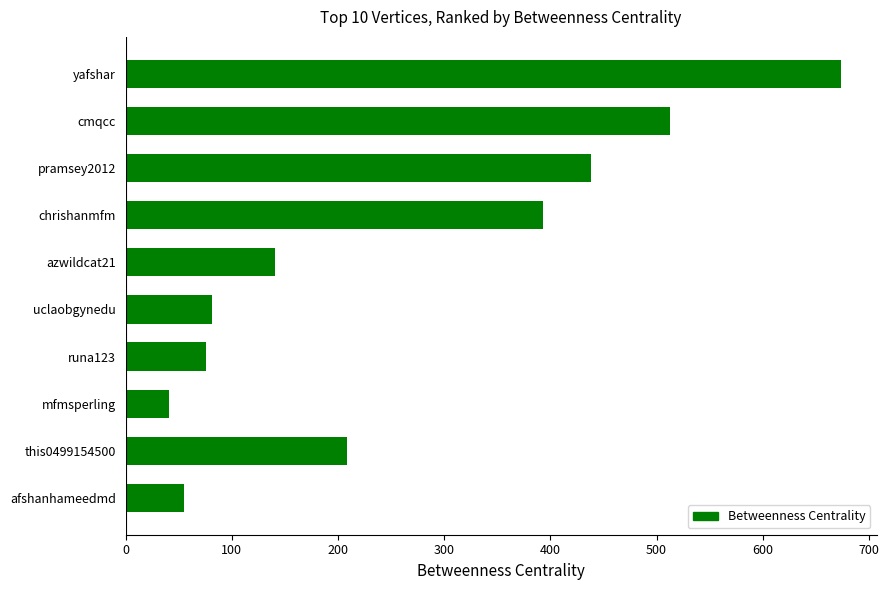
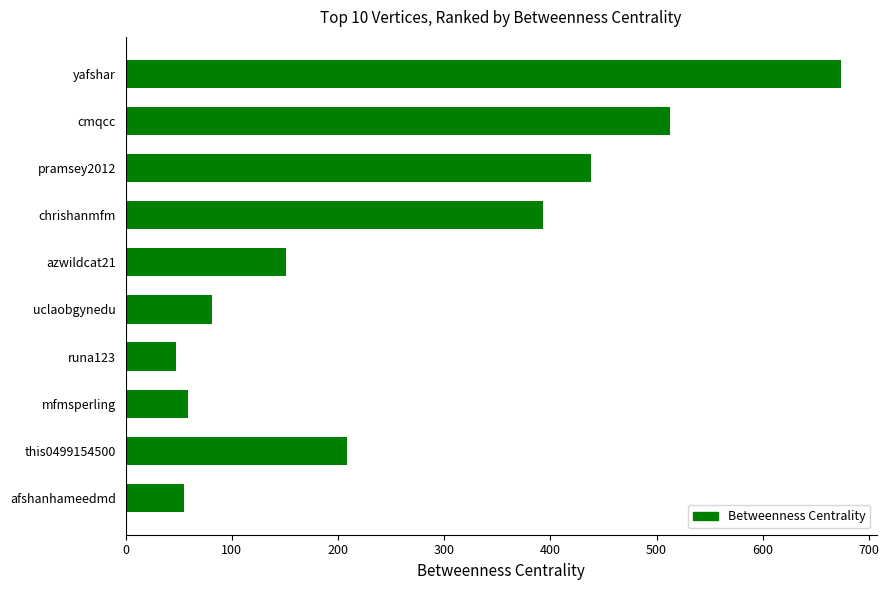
azwildcat21: 141 -> 151
runa123: 75 -> 48
mfmsperling: 41 -> 59
